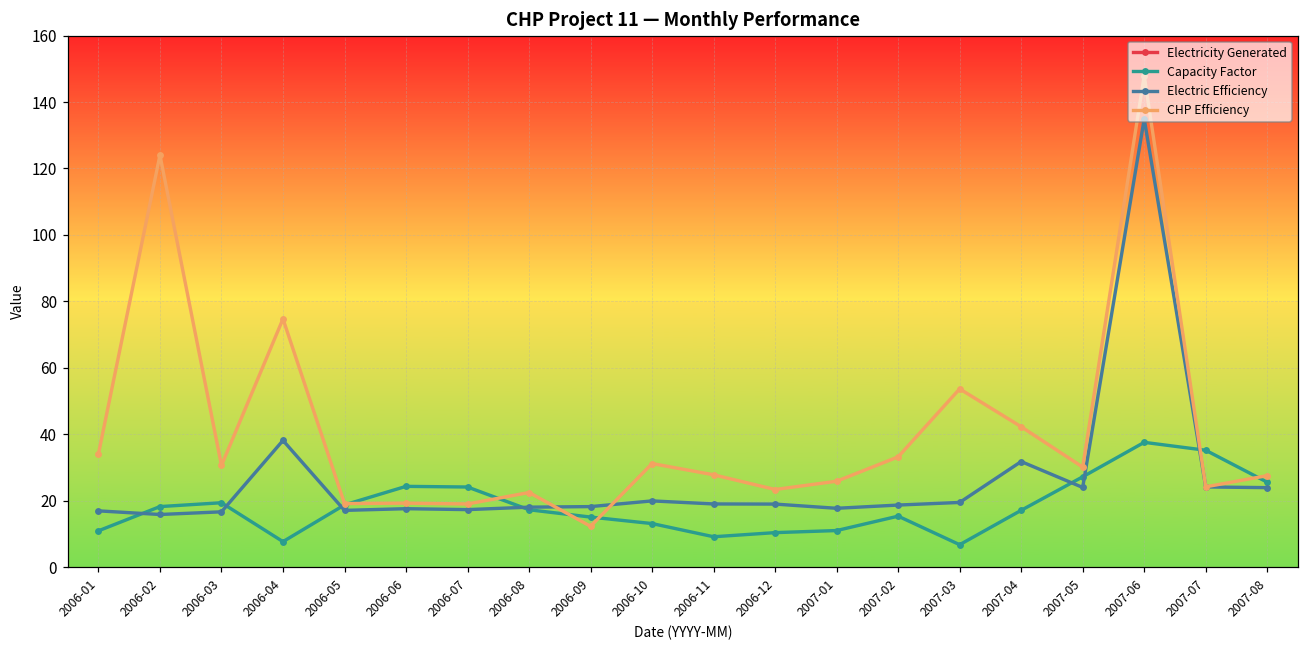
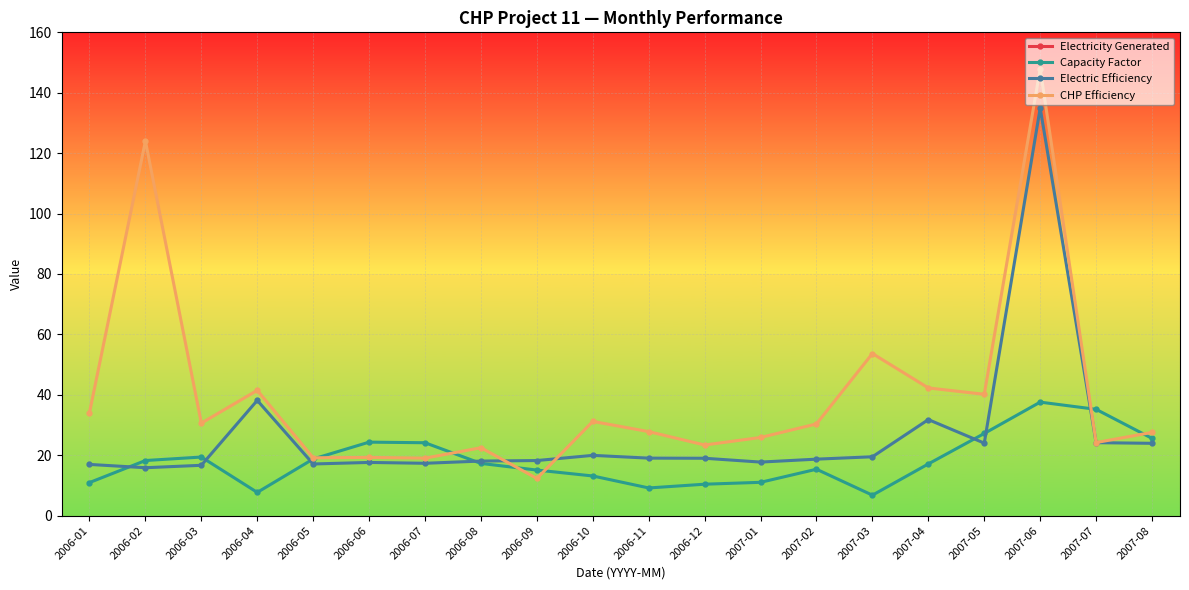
CHP Efficiency, 2006-04: 75 -> 41
CHP Efficiency, 2007-02: 33 -> 30
CHP Efficiency, 2007-05: 30 -> 40
